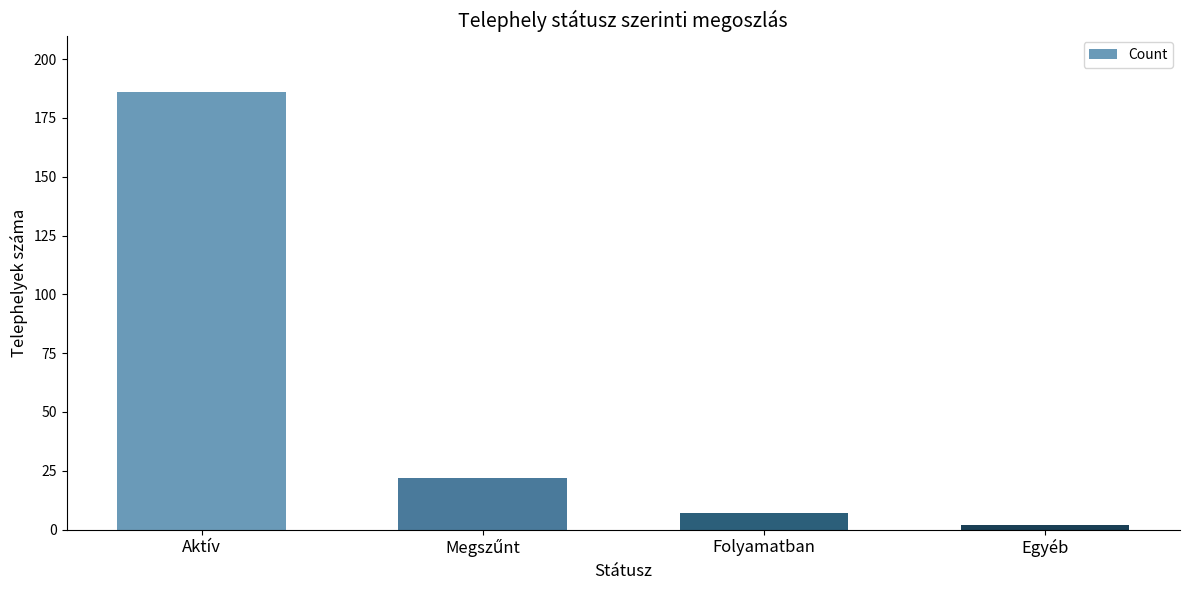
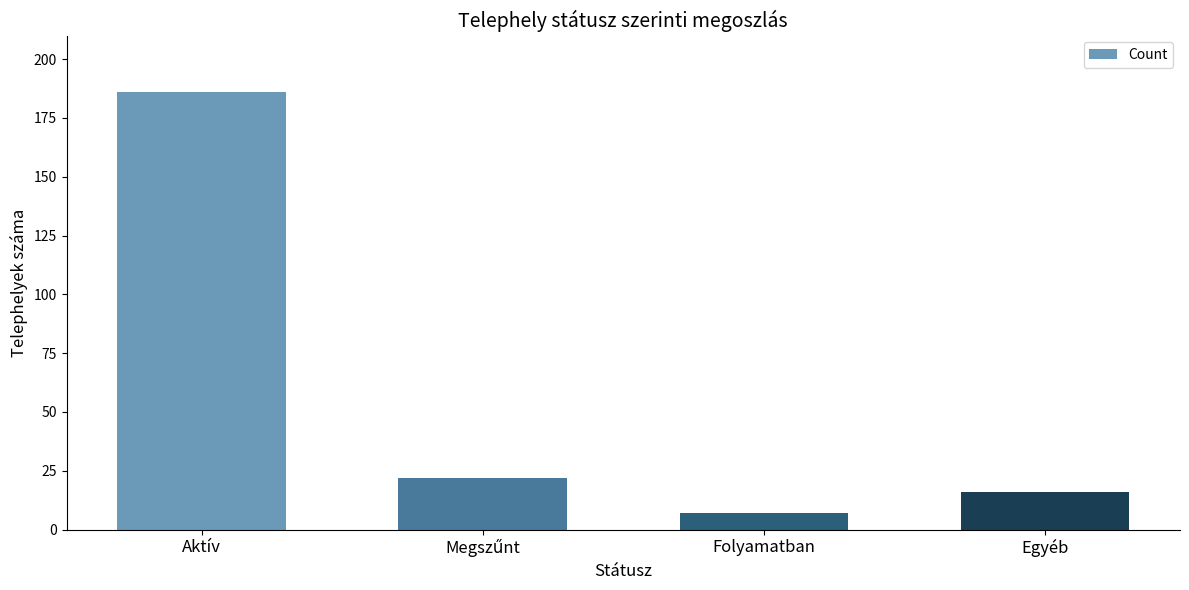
Egyéb: 2 -> 16
